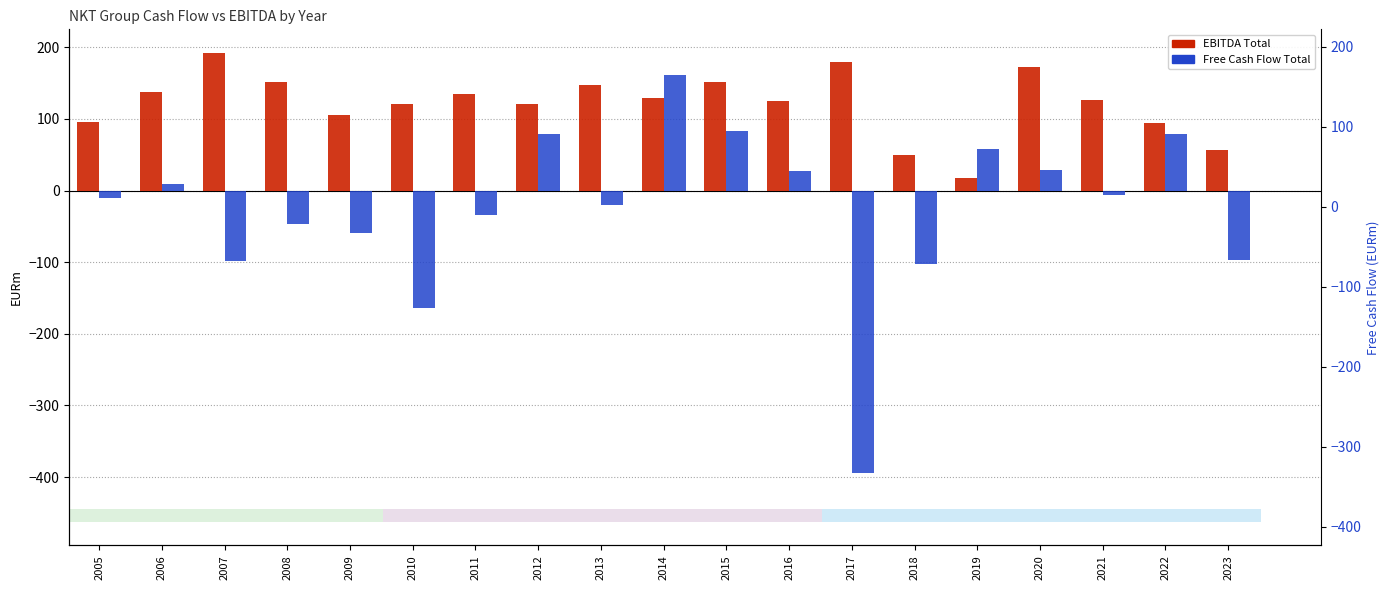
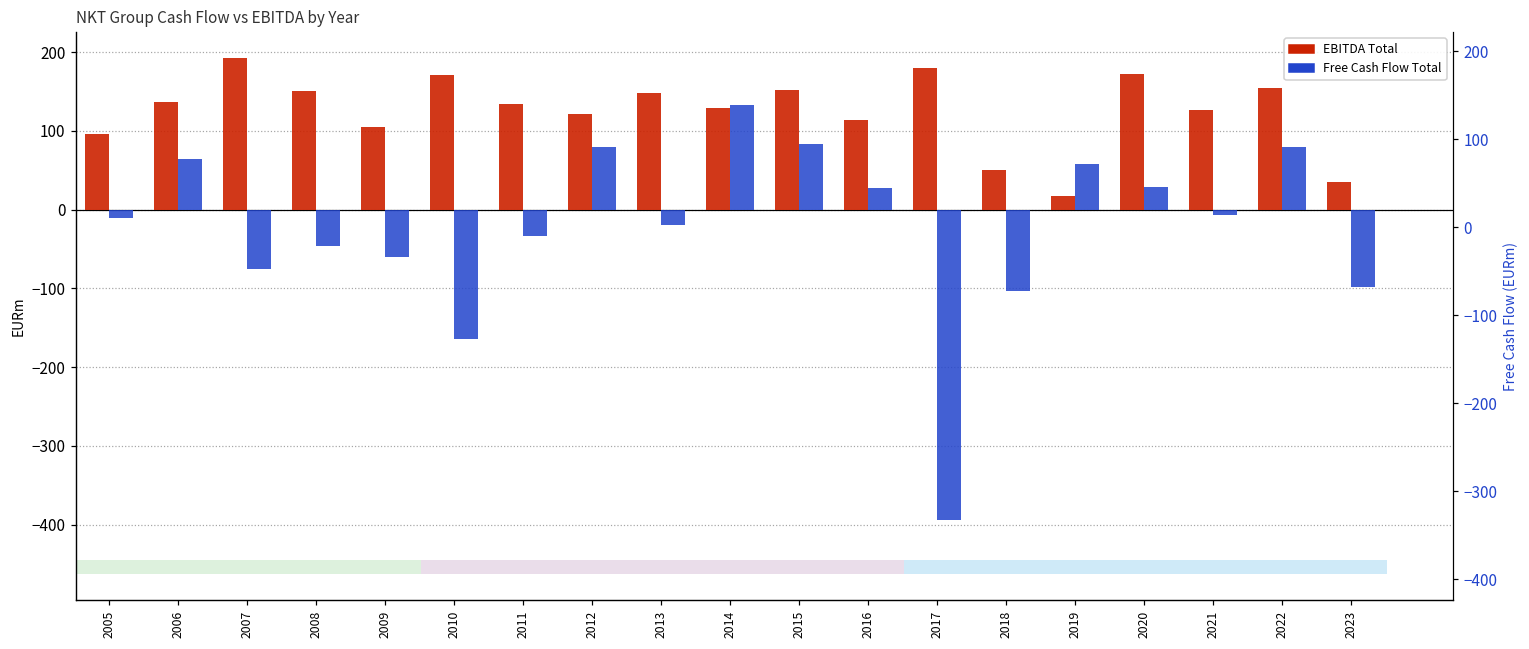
Free Cash Flow Total, 2006: 10 -> 60
Free Cash Flow Total, 2007: -100 -> -80
EBITDA Total, 2010: 120 -> 170
Free Cash Flow Total, 2014: 160 -> 130
EBITDA Total, 2016: 120 -> 110
EBITDA Total, 2022: 90 -> 150
EBITDA Total, 2023: 60 -> 30
